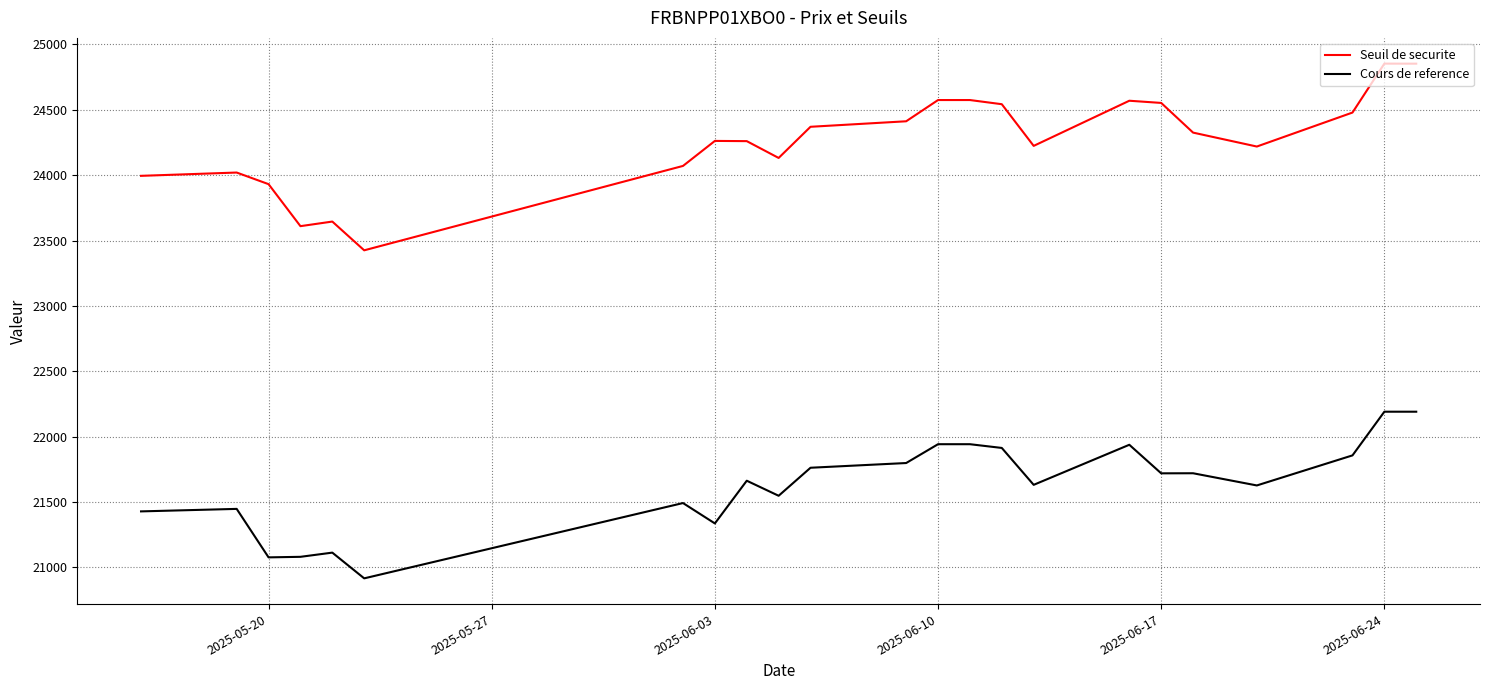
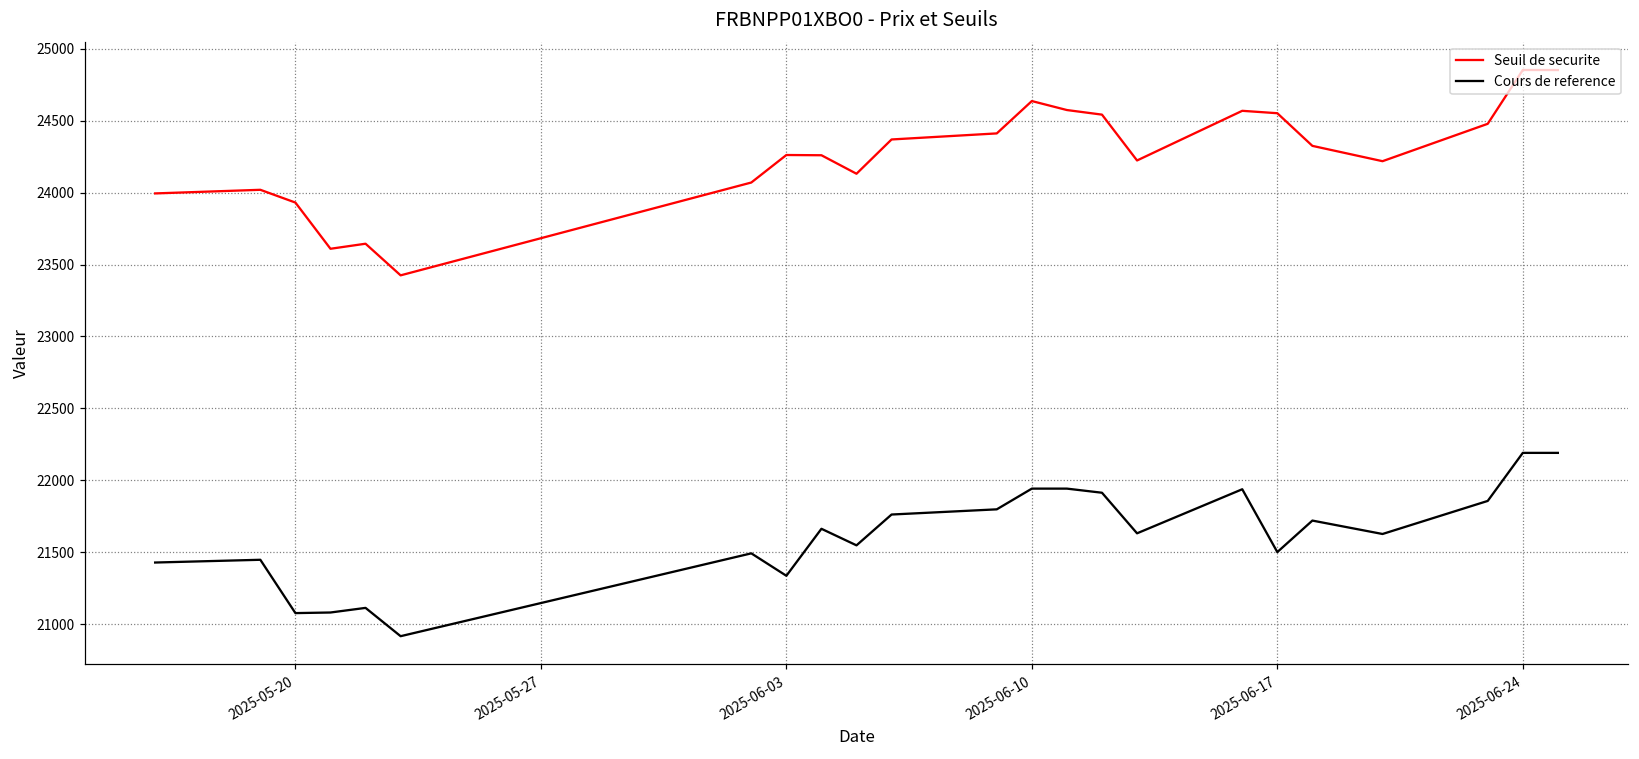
Seuil de securite, 2025-06-10: 24570 -> 24640
Cours de reference, 2025-06-17: 21720 -> 21500
